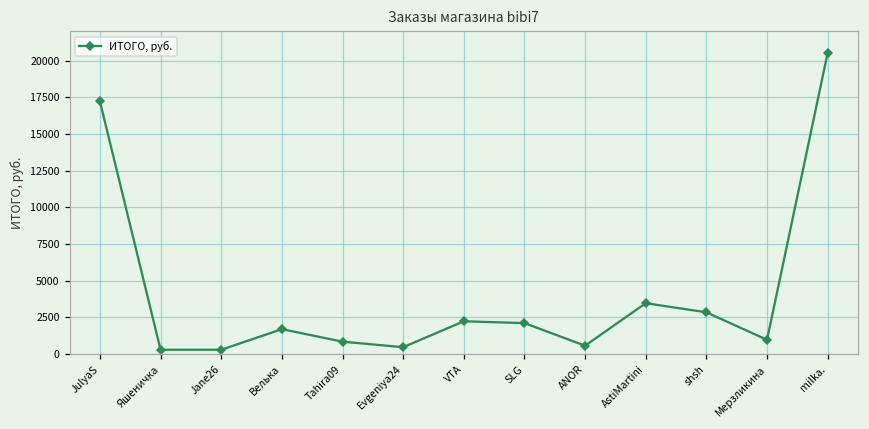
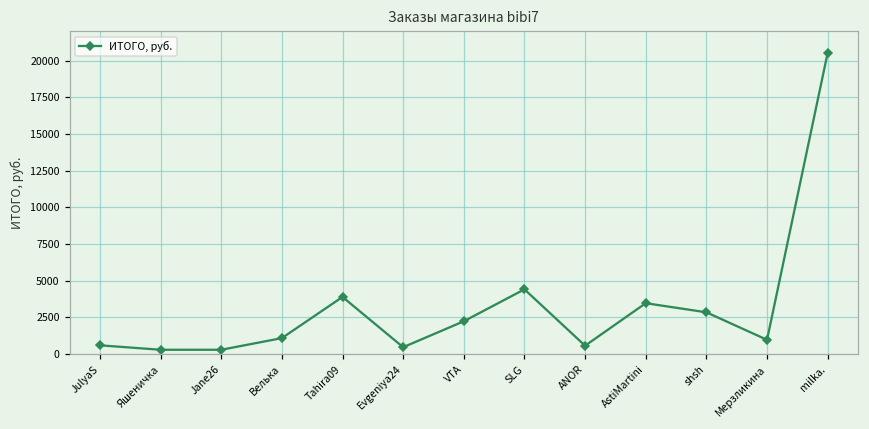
JulyaS: 17200 -> 600
Велька: 1700 -> 1100
Tahira09: 900 -> 3900
SLG: 2100 -> 4400
